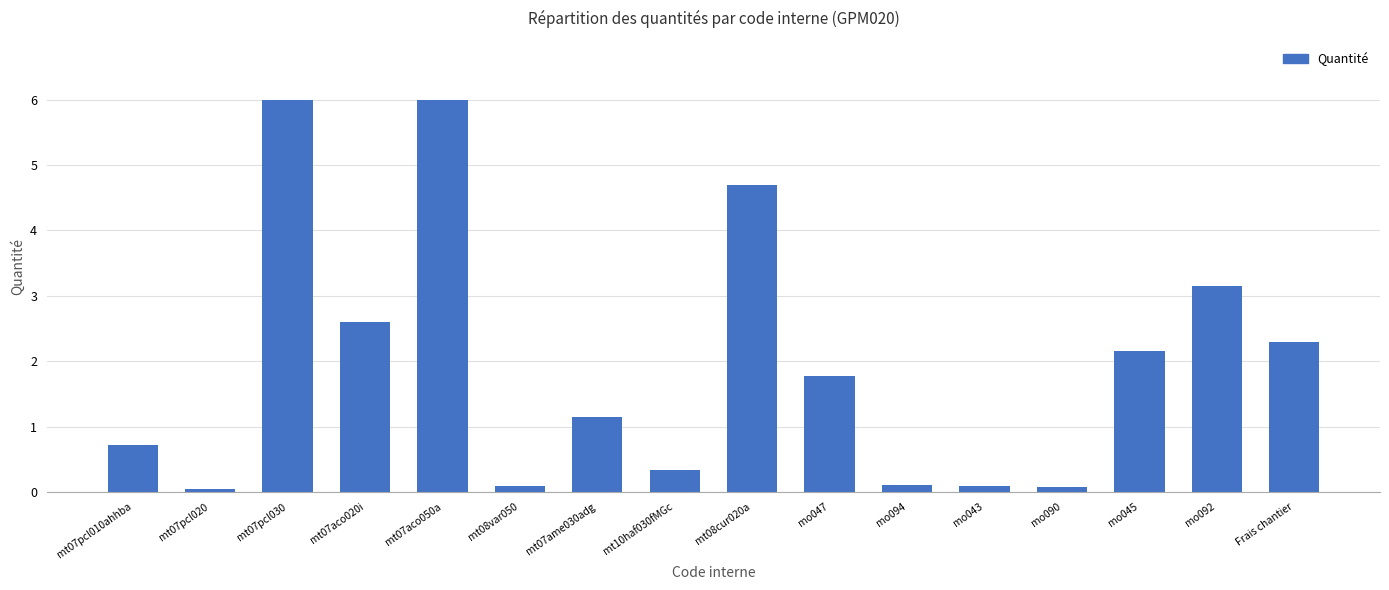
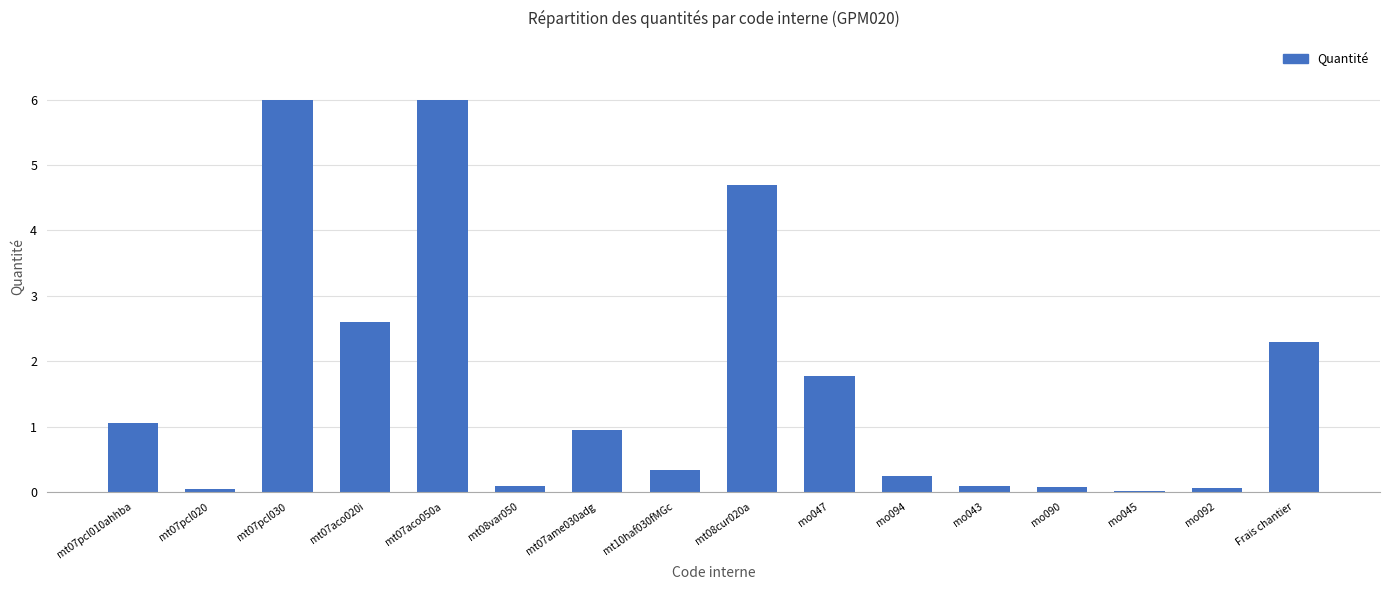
mt07pcl010ahhba: 0.7 -> 1.1
mt07ame030adg: 1.2 -> 1.0
mo094: 0.1 -> 0.2
mo045: 2.2 -> 0.0
mo092: 3.2 -> 0.1
